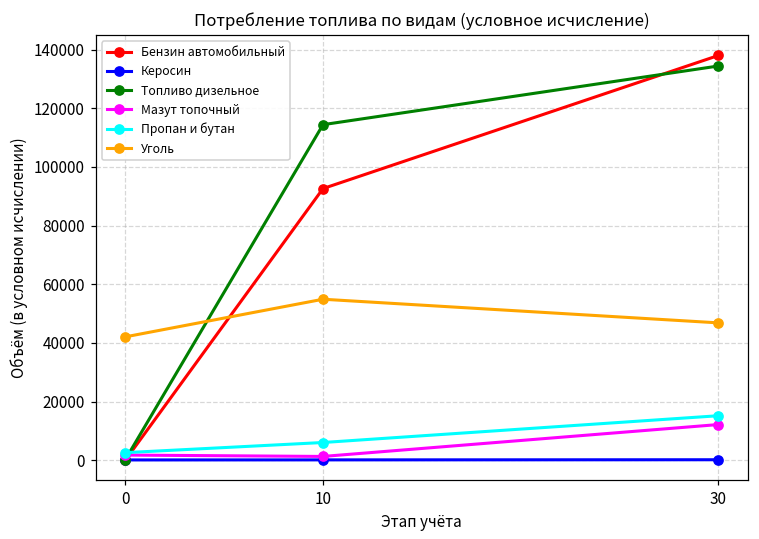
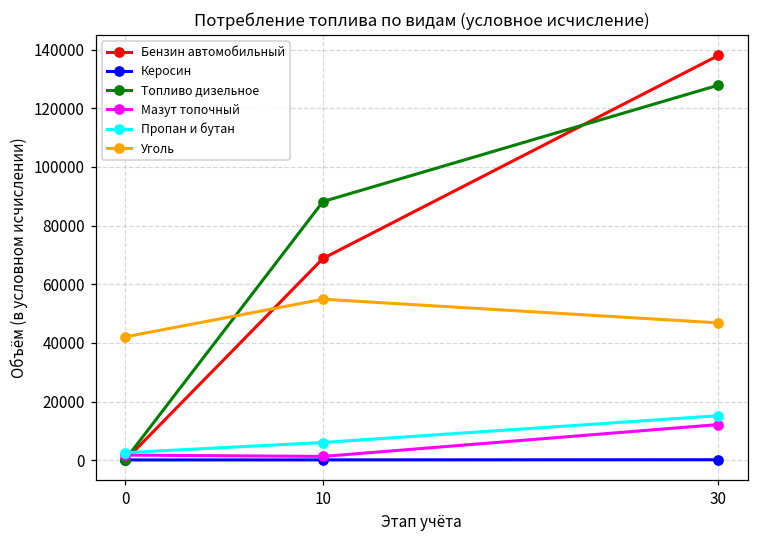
Бензин автомобильный, 10: 93000 -> 69000
Топливо дизельное, 10: 114000 -> 88000
Топливо дизельное, 30: 134000 -> 128000
